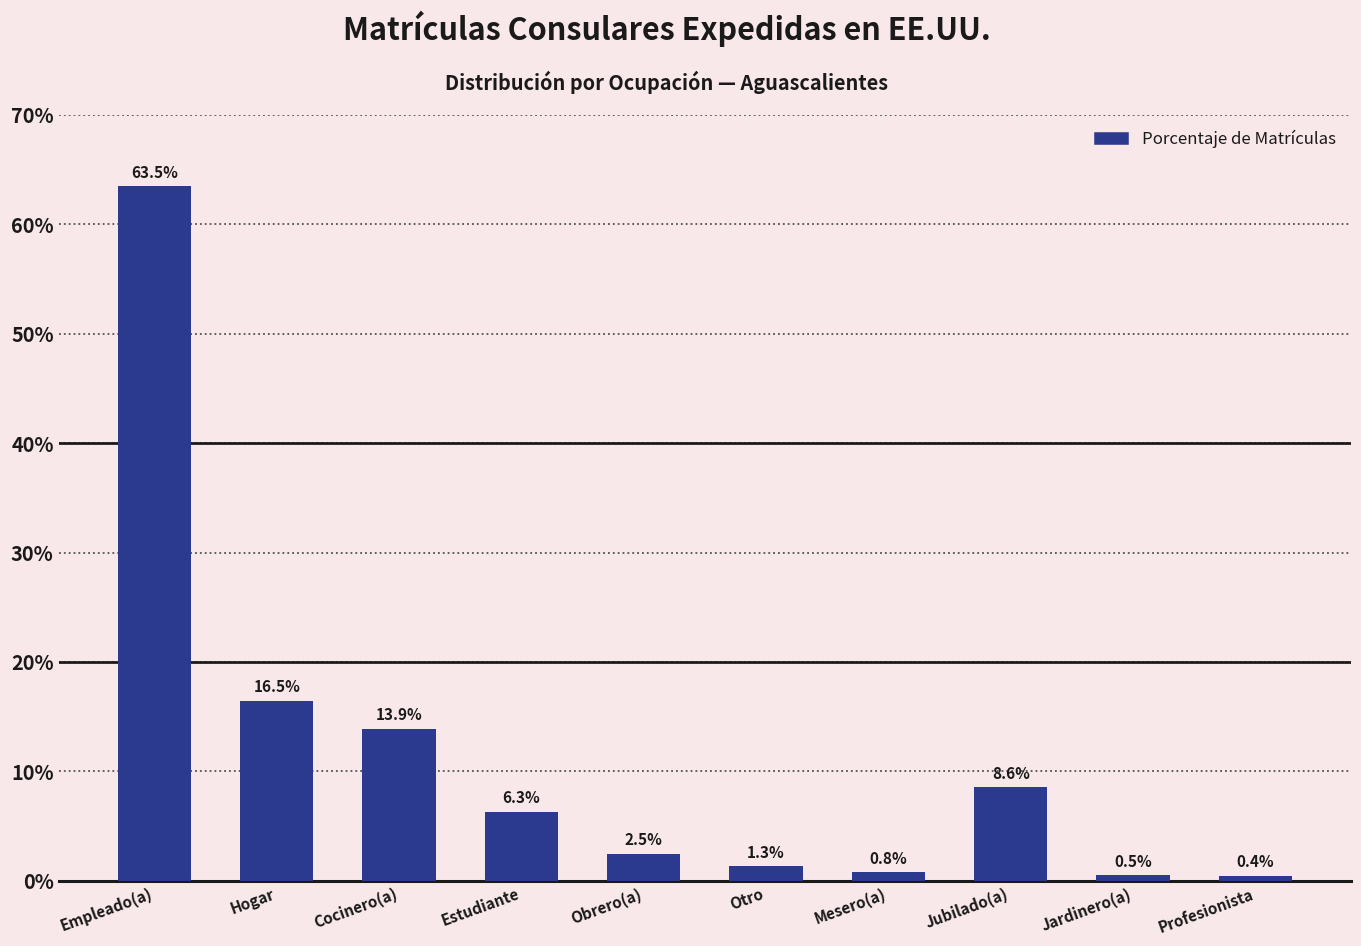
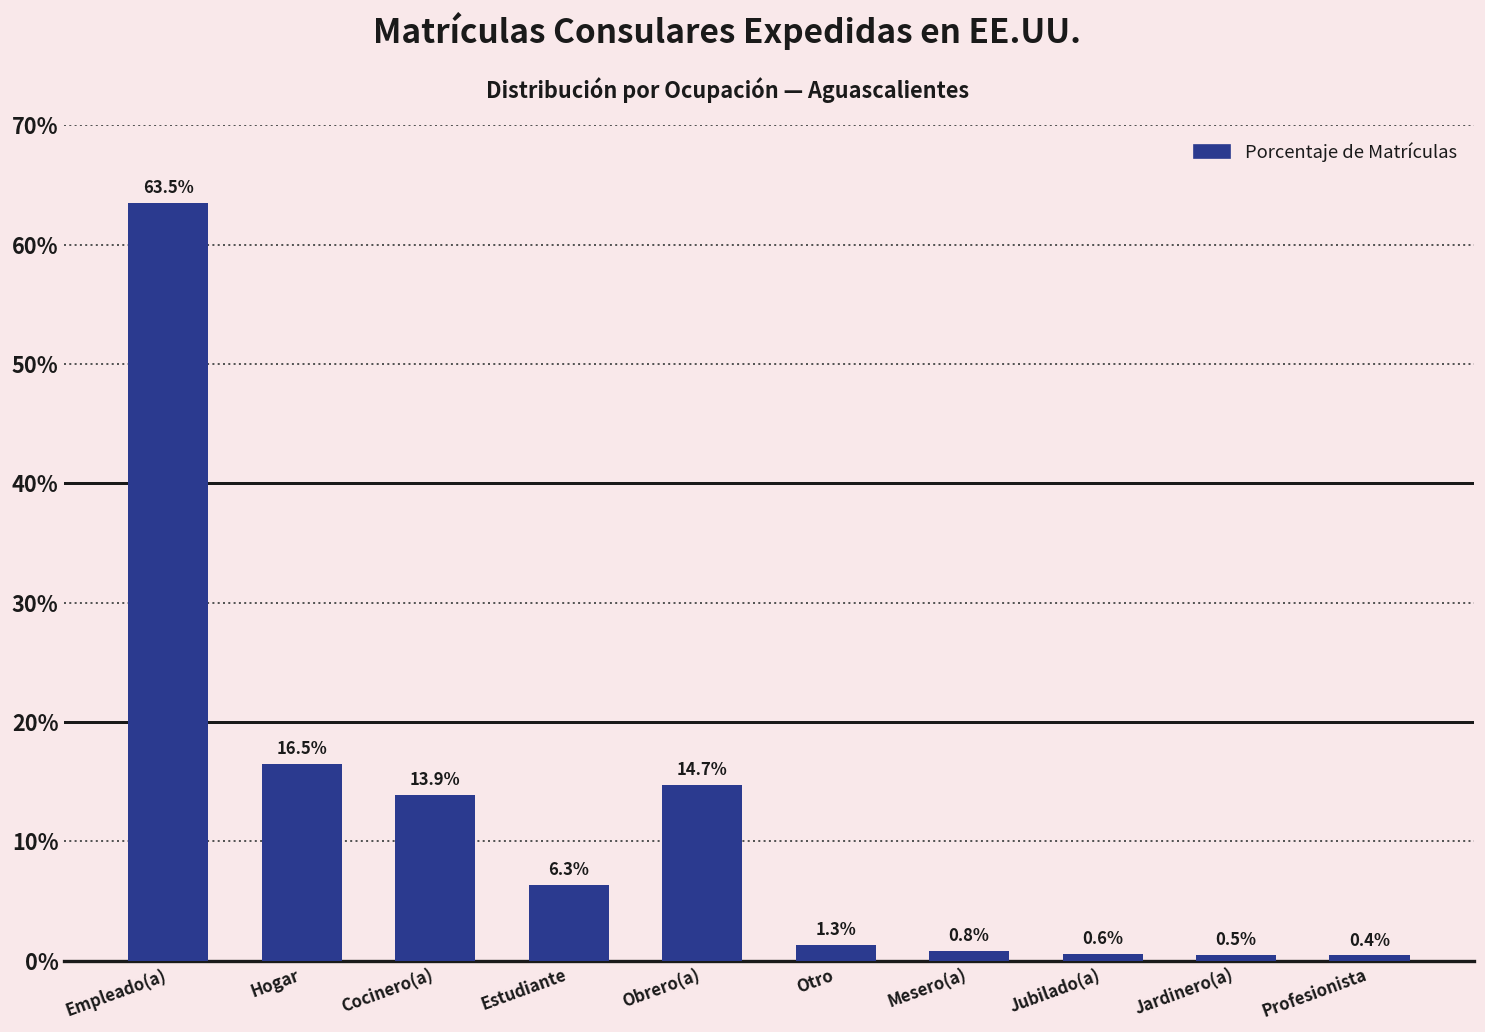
Obrero(a): 2.5% -> 14.7%
Jubilado(a): 8.6% -> 0.6%
